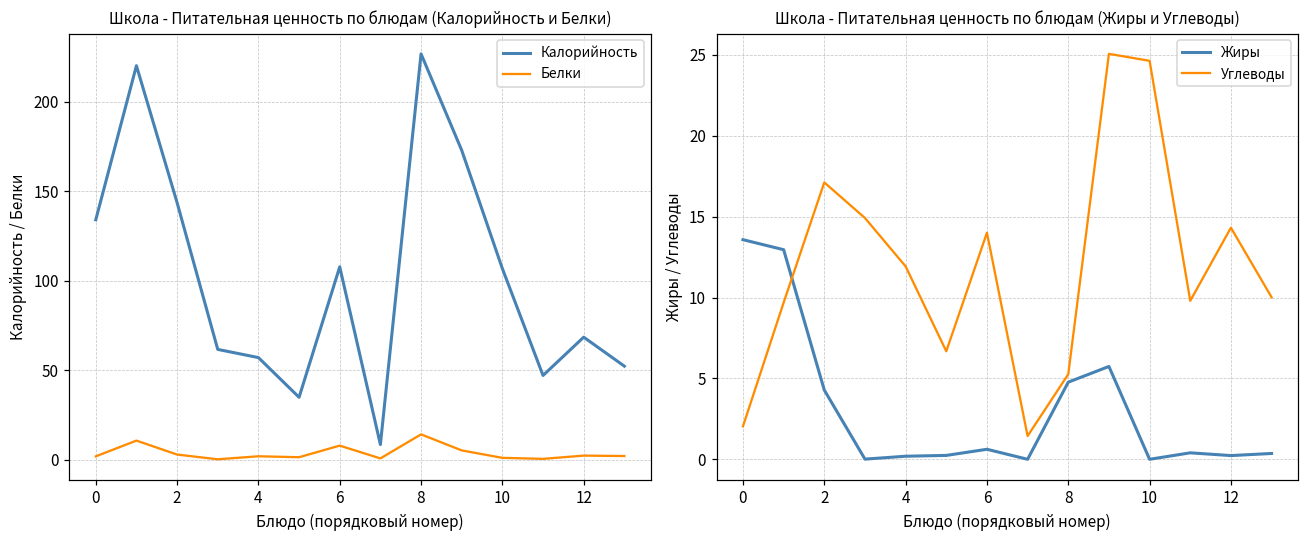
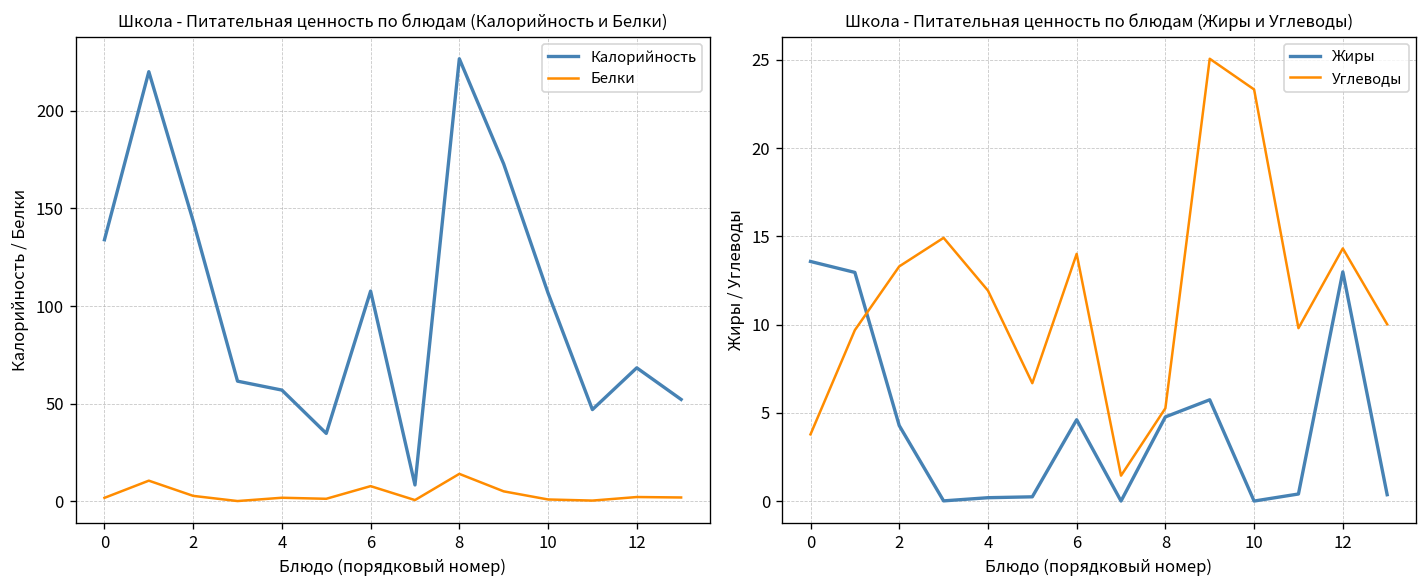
Школа - Питательная ценность по блюдам (Жиры и Углеводы), Углеводы, 0: 2.0 -> 3.8
Школа - Питательная ценность по блюдам (Жиры и Углеводы), Углеводы, 2: 17.1 -> 13.3
Школа - Питательная ценность по блюдам (Жиры и Углеводы), Жиры, 6: 0.6 -> 4.6
Школа - Питательная ценность по блюдам (Жиры и Углеводы), Углеводы, 10: 24.6 -> 23.3
Школа - Питательная ценность по блюдам (Жиры и Углеводы), Жиры, 12: 0.2 -> 13.0
